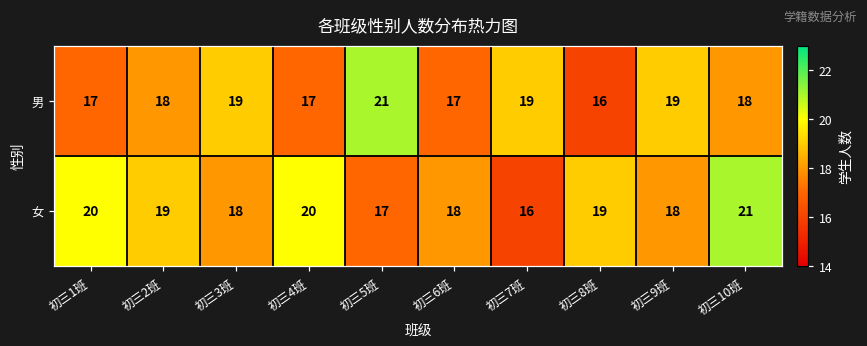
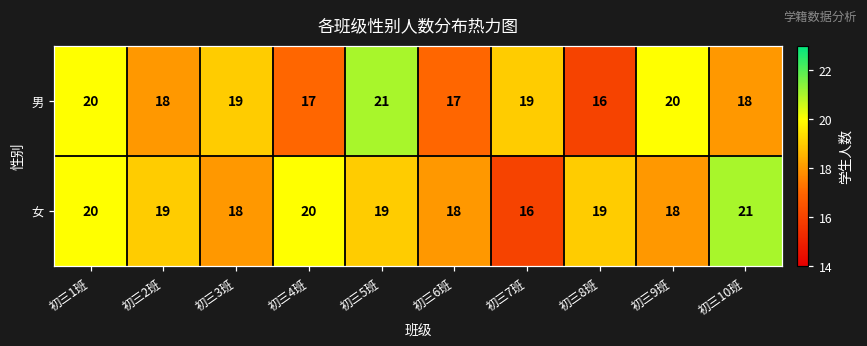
男, 初三1班: 17 -> 20
男, 初三9班: 19 -> 20
女, 初三5班: 17 -> 19
